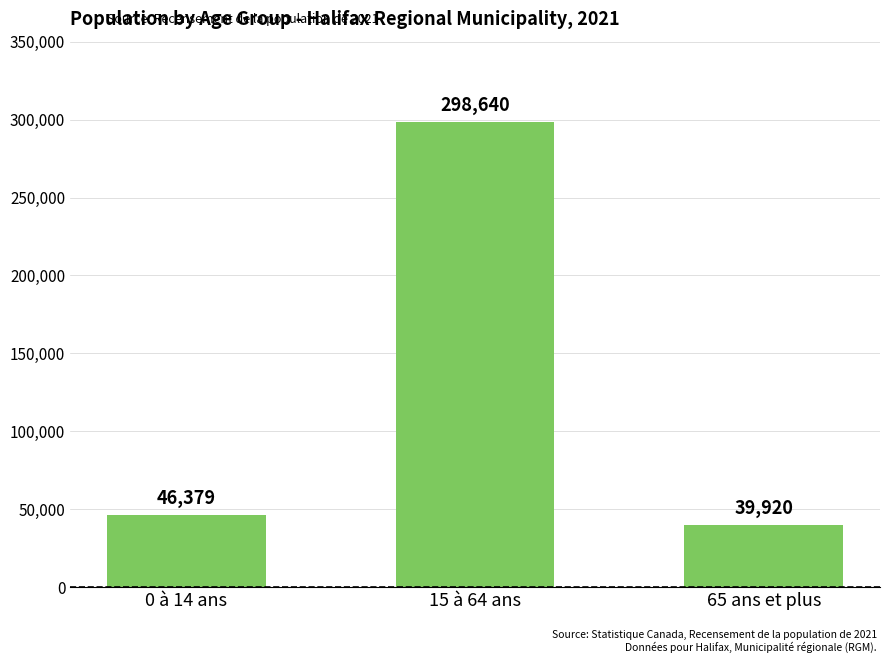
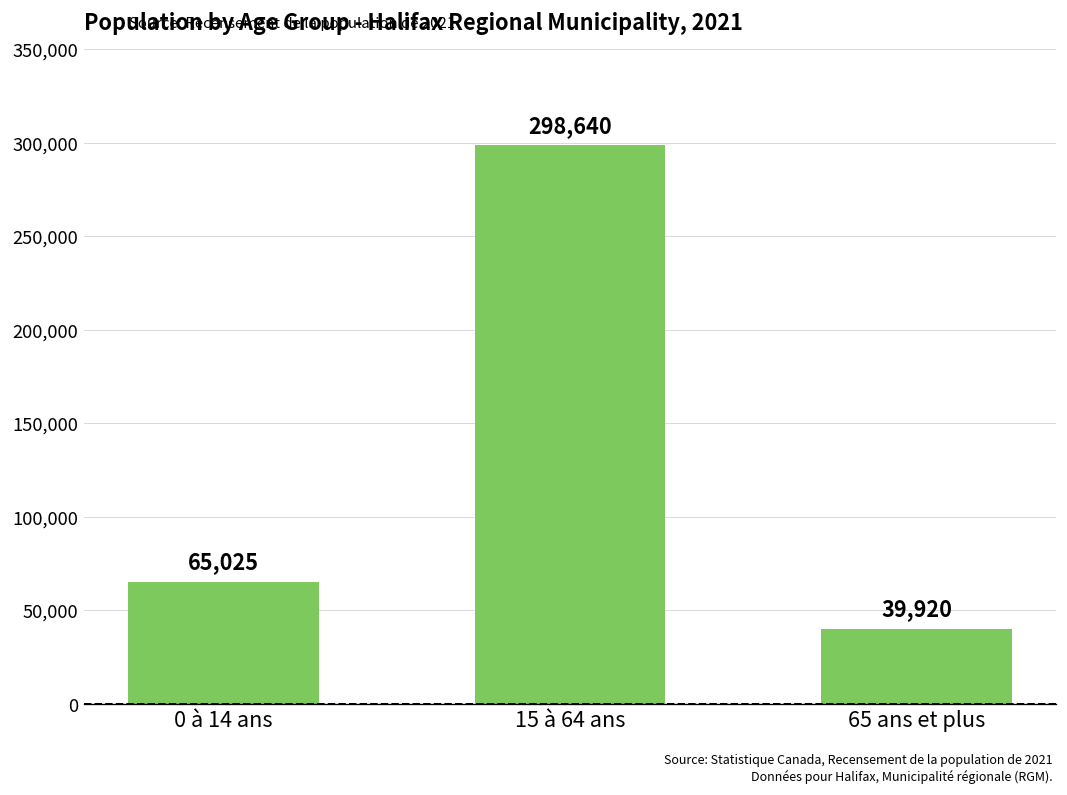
0 à 14 ans: 46,379 -> 65,025
